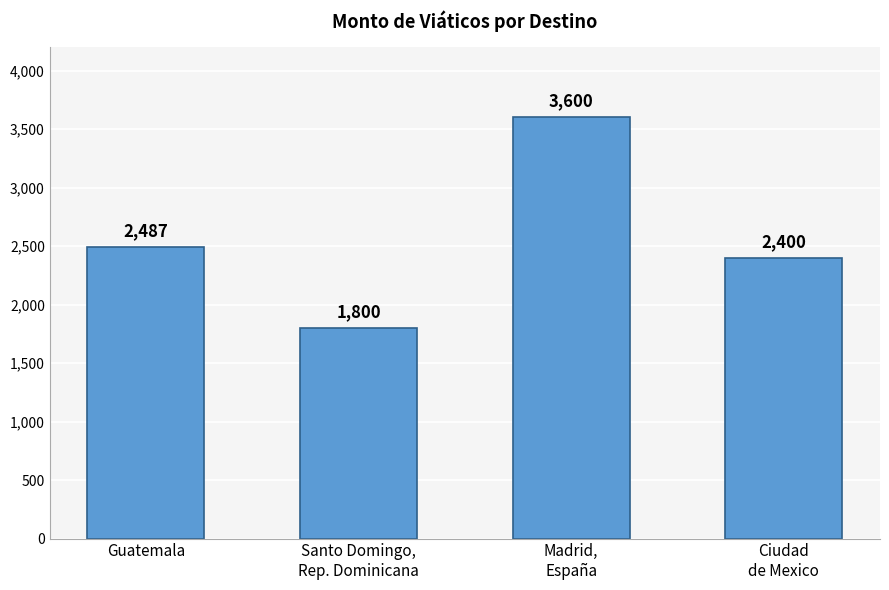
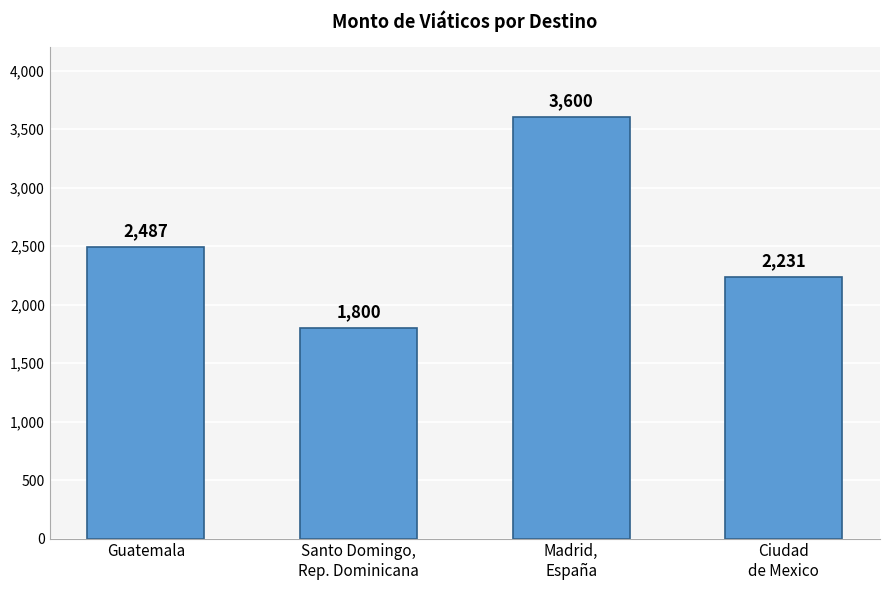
Ciudad de Mexico: 2,400 -> 2,231
